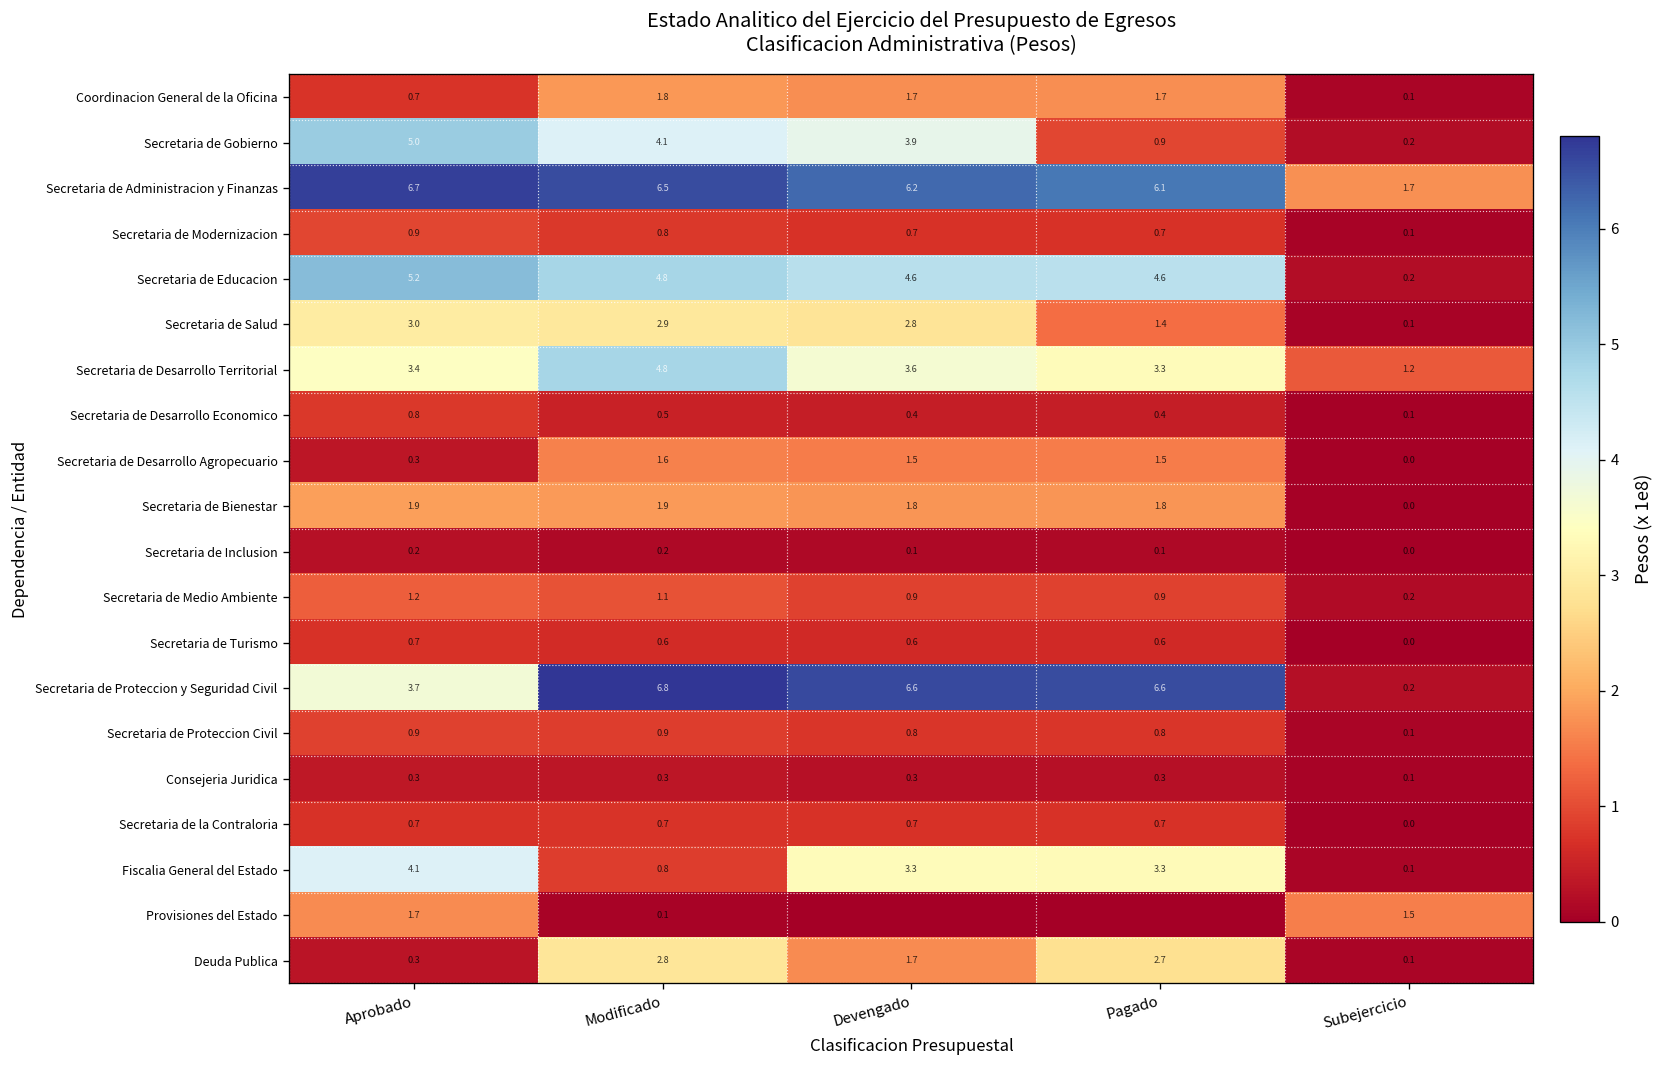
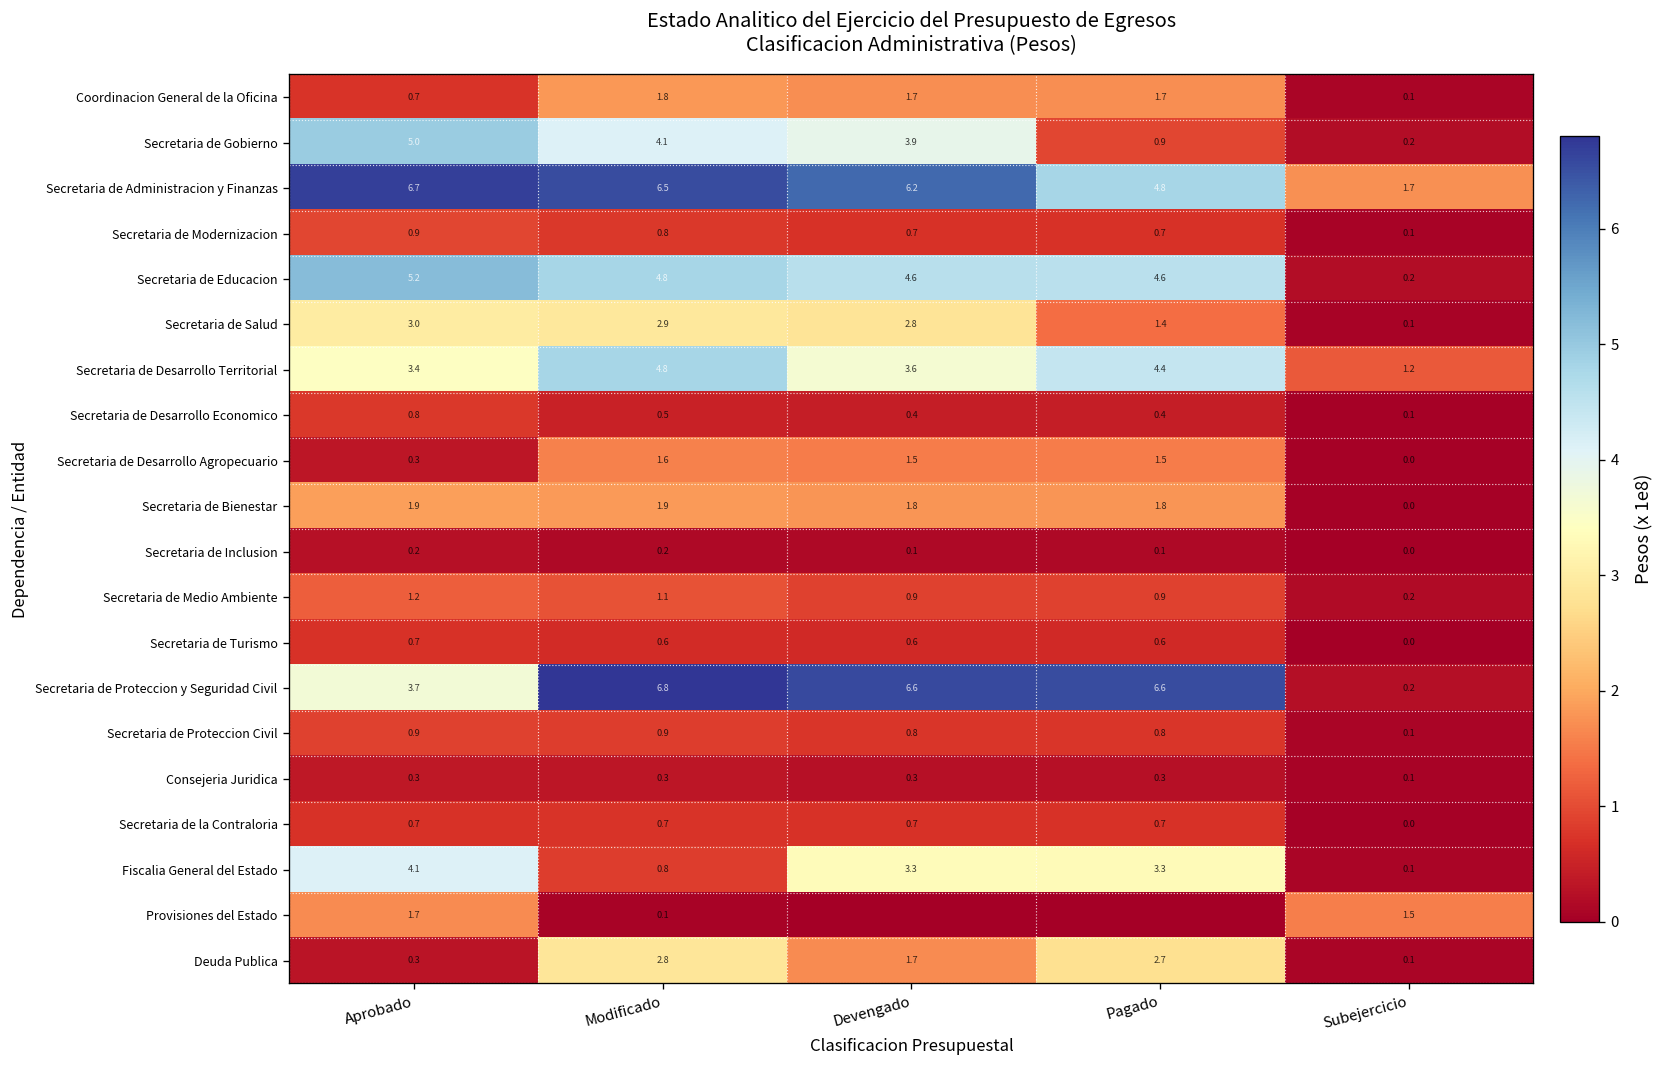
Secretaria de Administracion y Finanzas, Pagado: 6.1 -> 4.8
Secretaria de Desarrollo Territorial, Pagado: 3.3 -> 4.4
